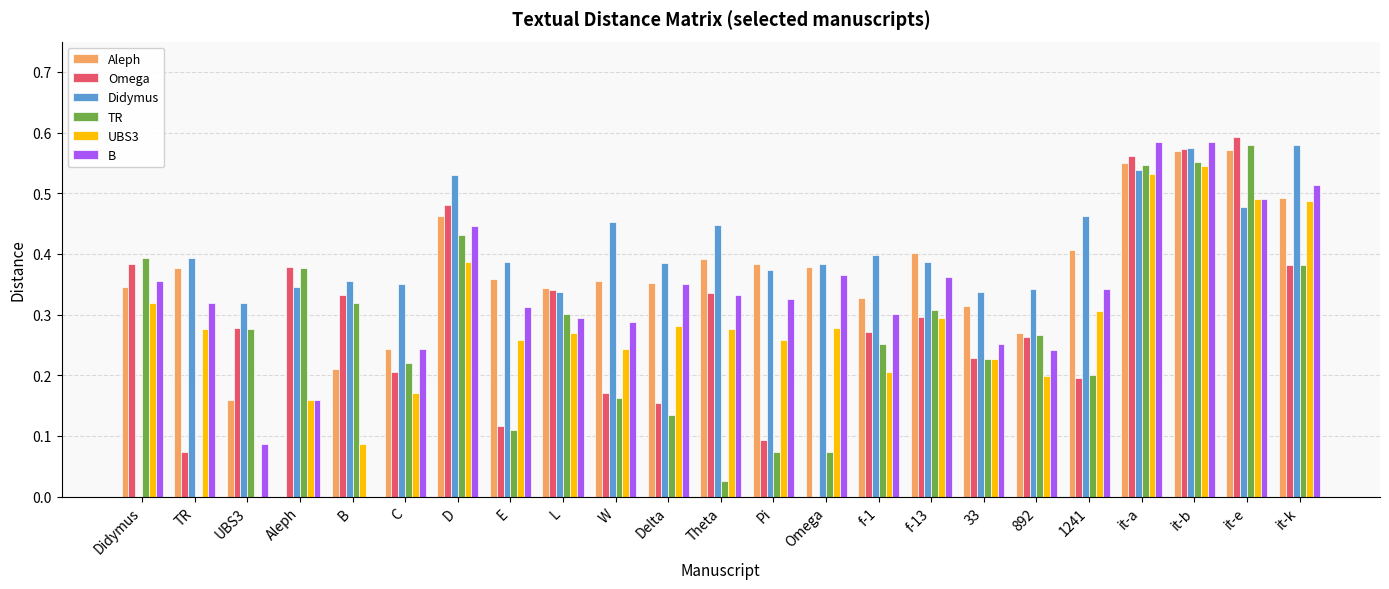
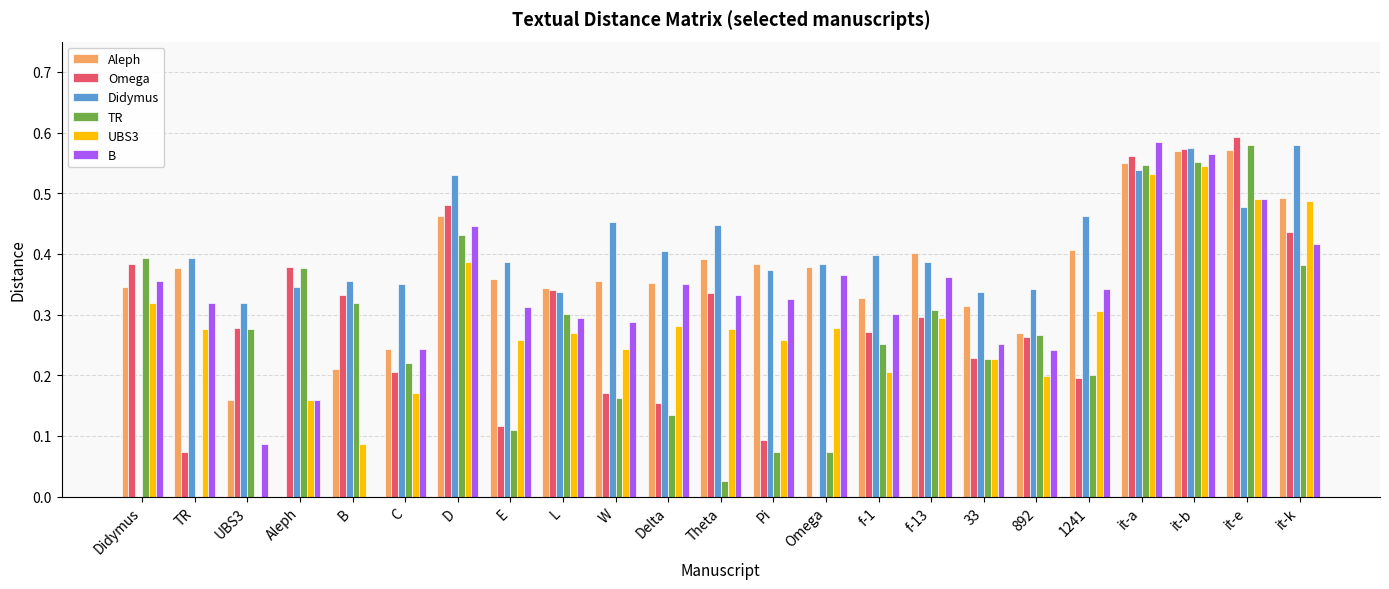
Didymus, Delta: 0.39 -> 0.41
B, it-b: 0.59 -> 0.57
Omega, it-k: 0.38 -> 0.44
B, it-k: 0.51 -> 0.42
